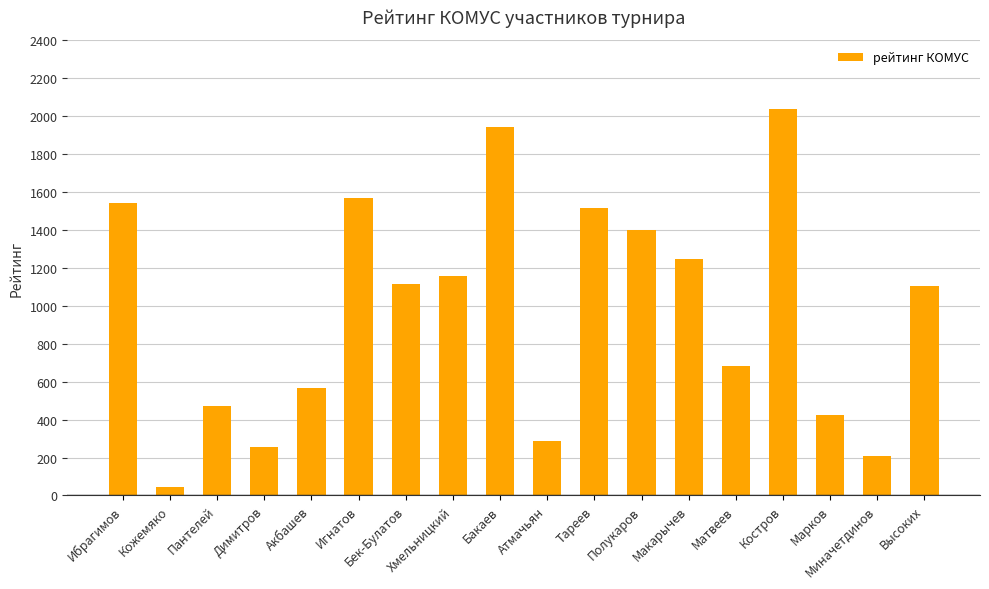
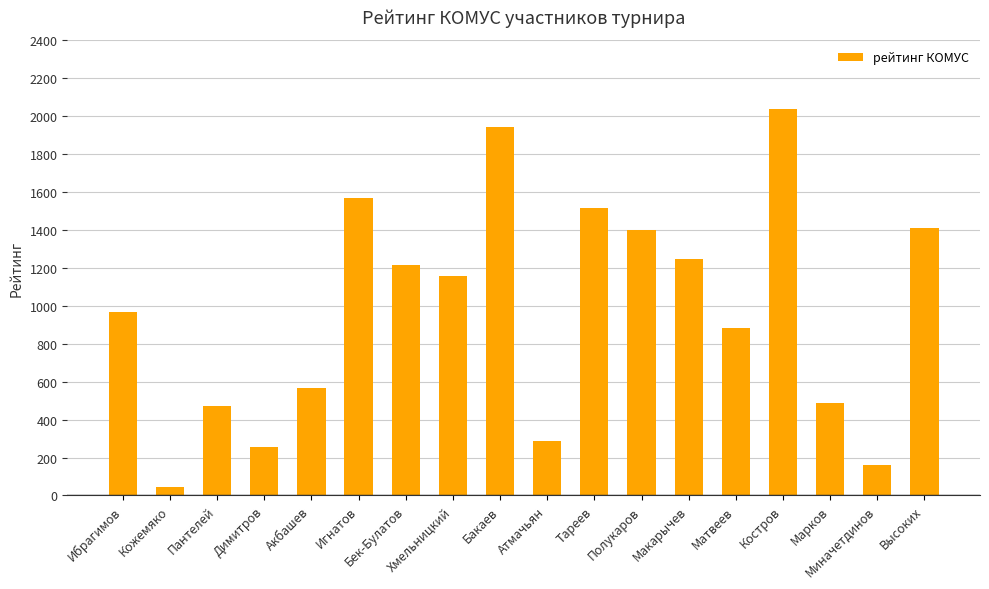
Ибрагимов: 1540 -> 970
Бек-Булатов: 1120 -> 1220
Матвеев: 680 -> 880
Марков: 420 -> 490
Миначетдинов: 210 -> 160
Высоких: 1100 -> 1410
